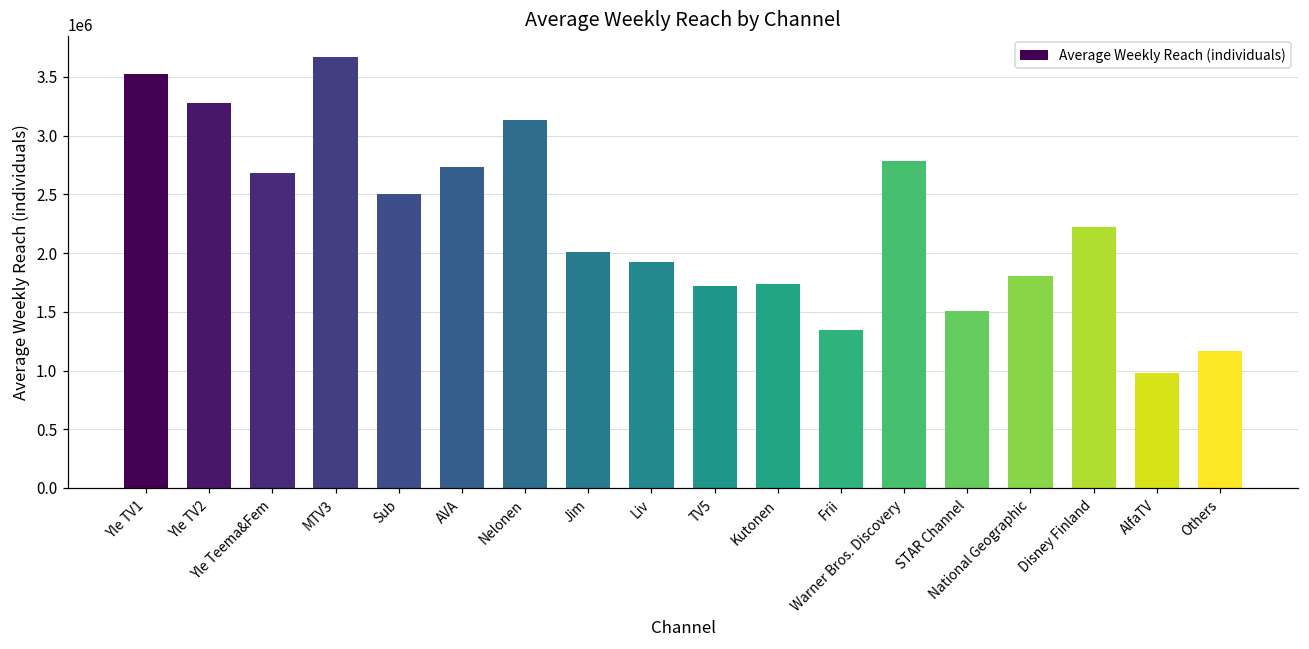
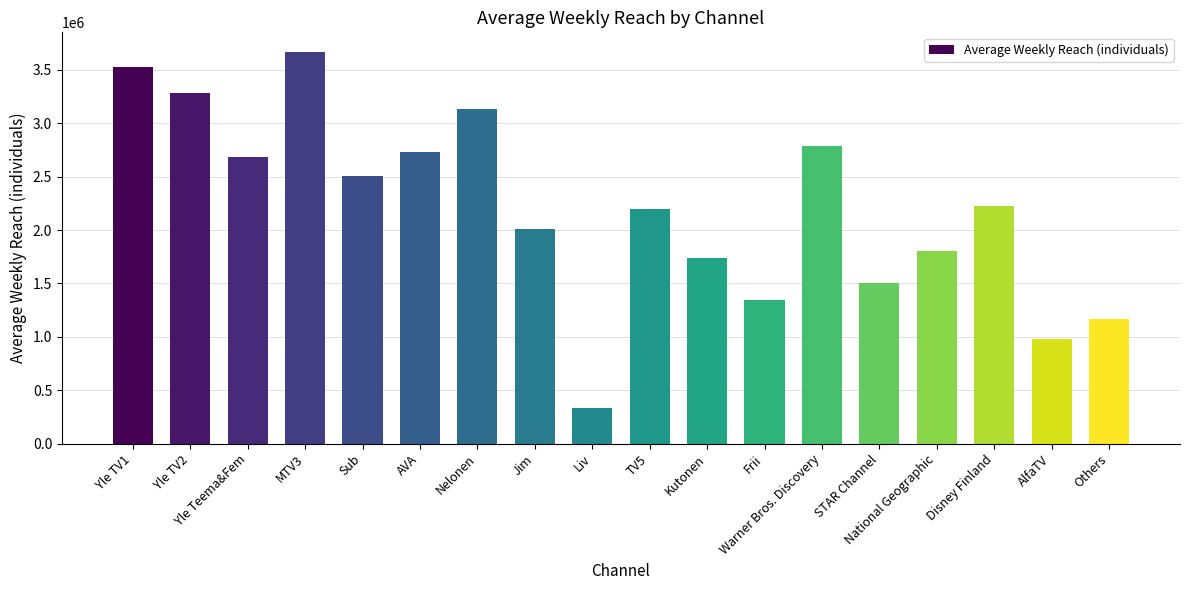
Liv: 1920000 -> 330000
TV5: 1720000 -> 2200000
